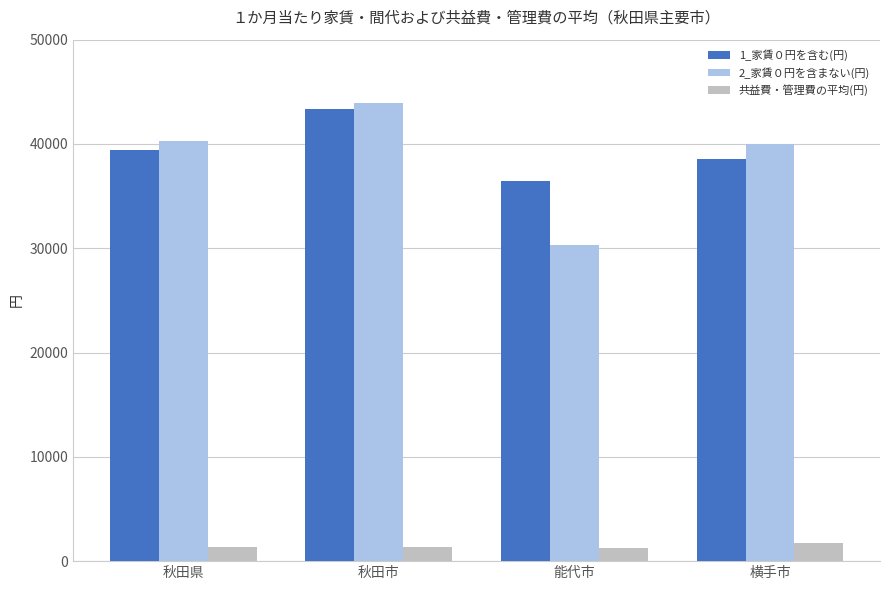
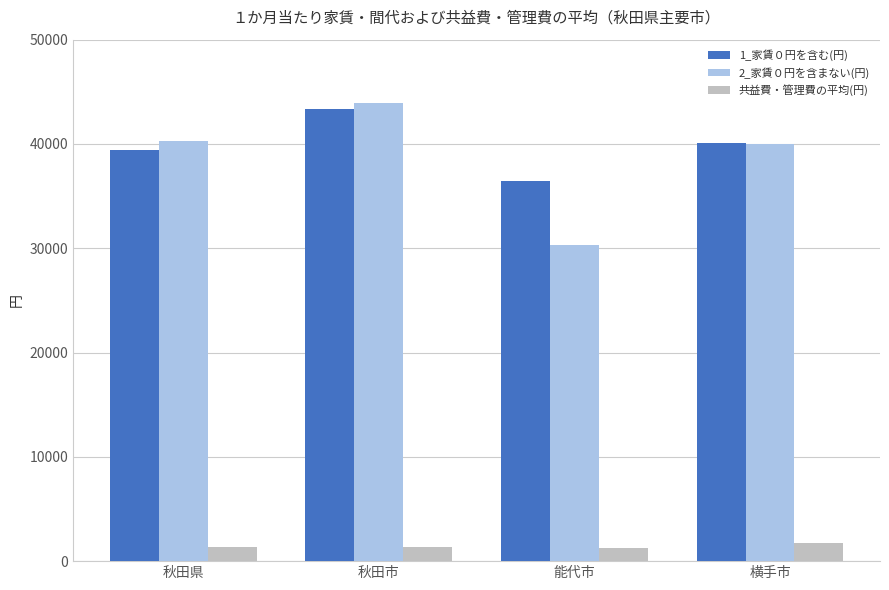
1_家賃０円を含む(円), 横手市: 38600 -> 40100
